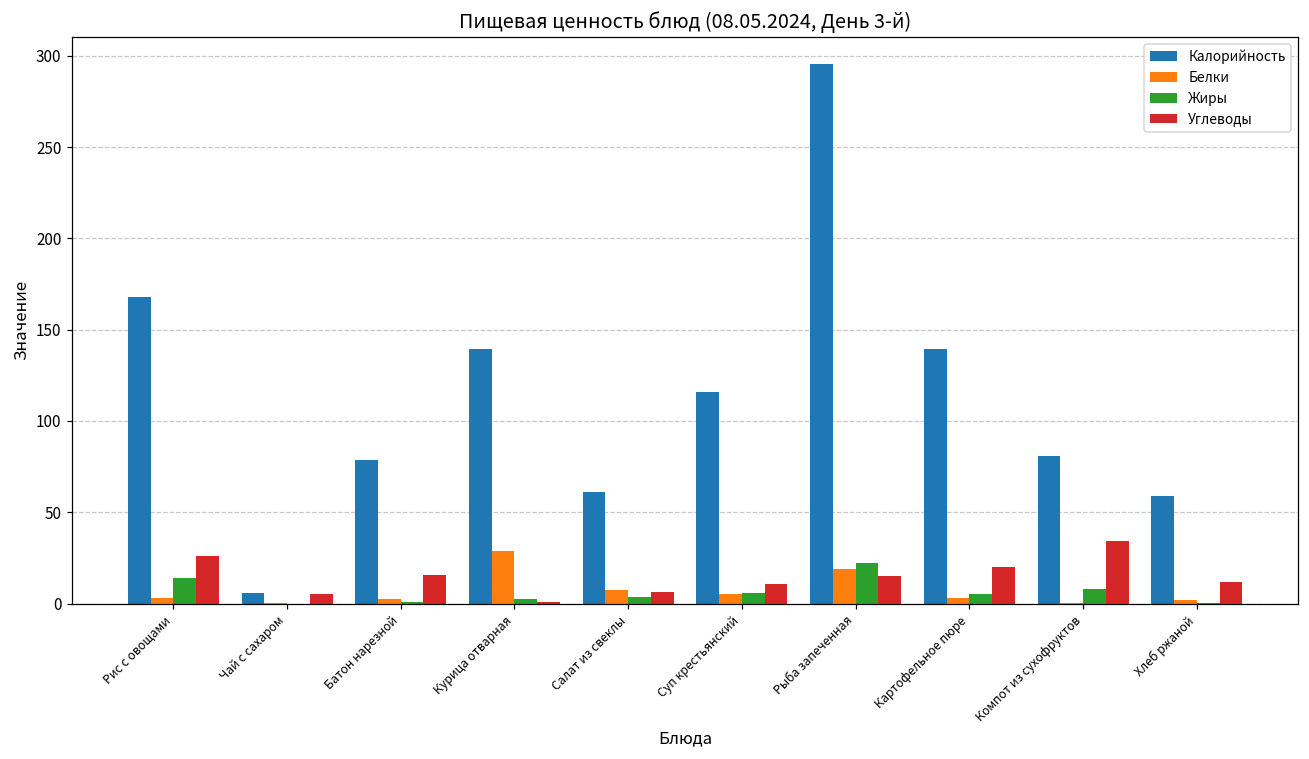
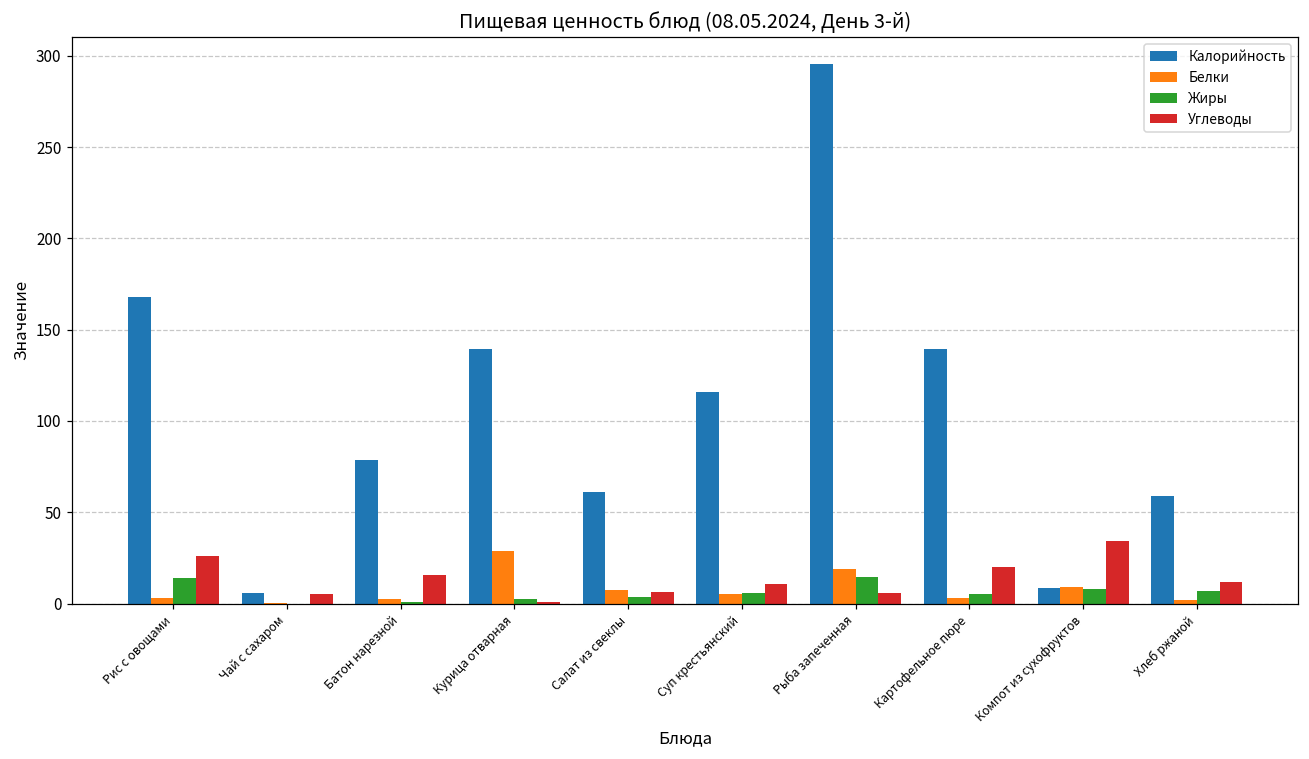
Жиры, Рыба запеченная: 22 -> 15
Углеводы, Рыба запеченная: 15 -> 6
Калорийность, Компот из сухофруктов: 81 -> 9
Белки, Компот из сухофруктов: 1 -> 9
Жиры, Хлеб ржаной: 0 -> 7
